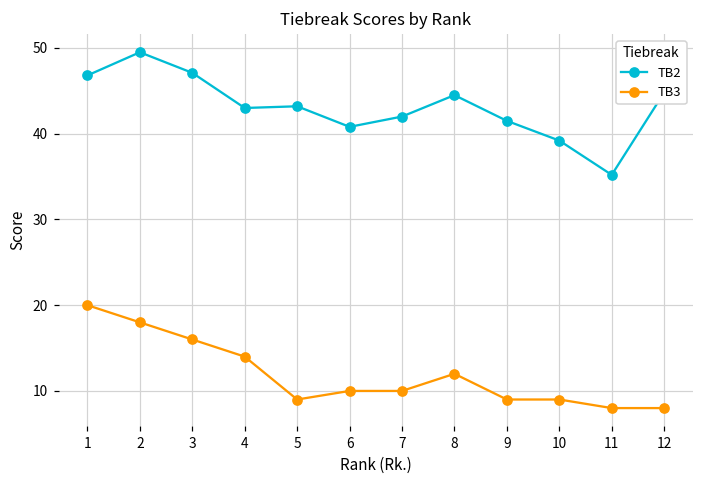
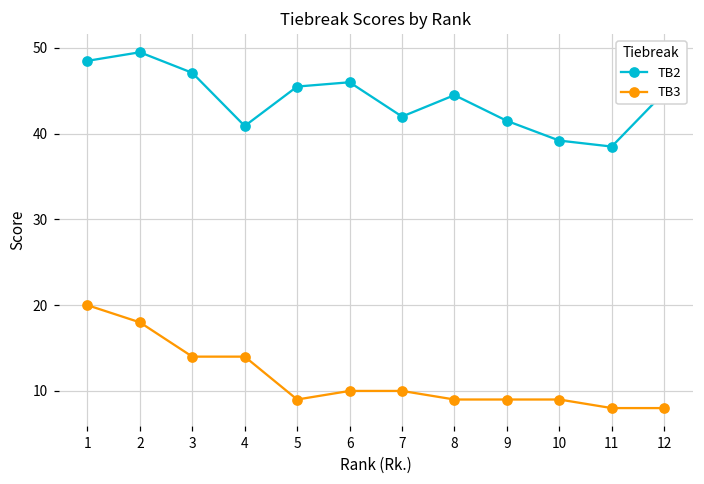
TB2, 1: 47 -> 49
TB3, 3: 16 -> 14
TB2, 4: 43 -> 41
TB2, 5: 43 -> 46
TB2, 6: 41 -> 46
TB3, 8: 12 -> 9
TB2, 11: 35 -> 39
